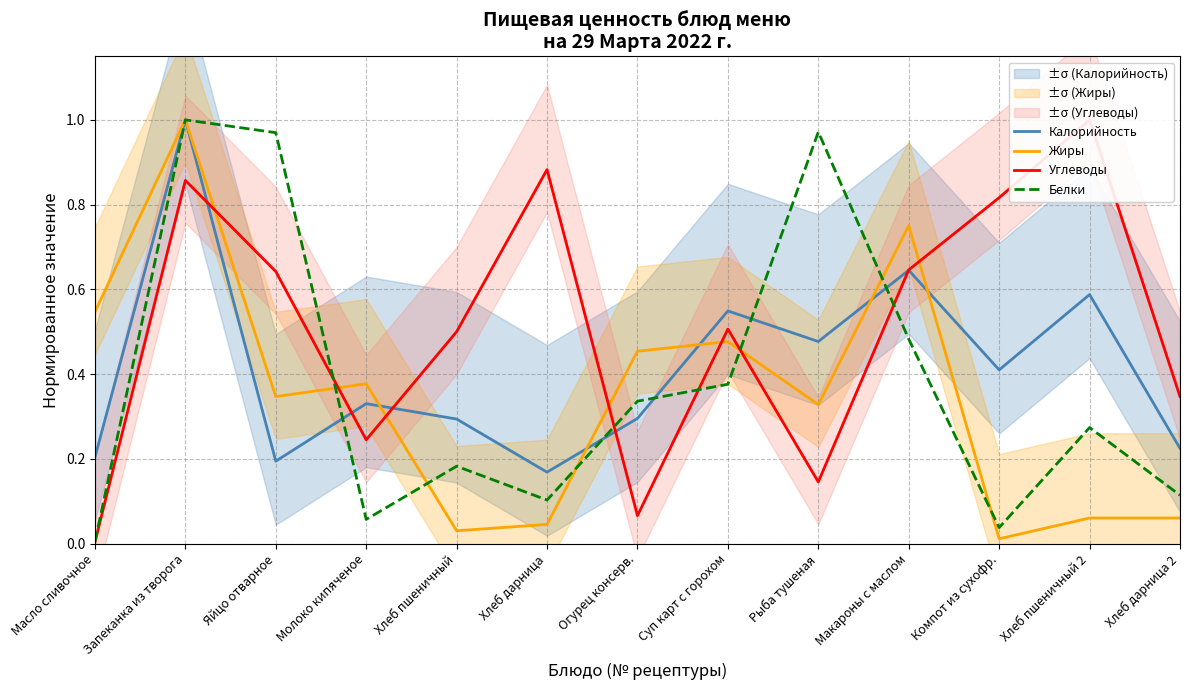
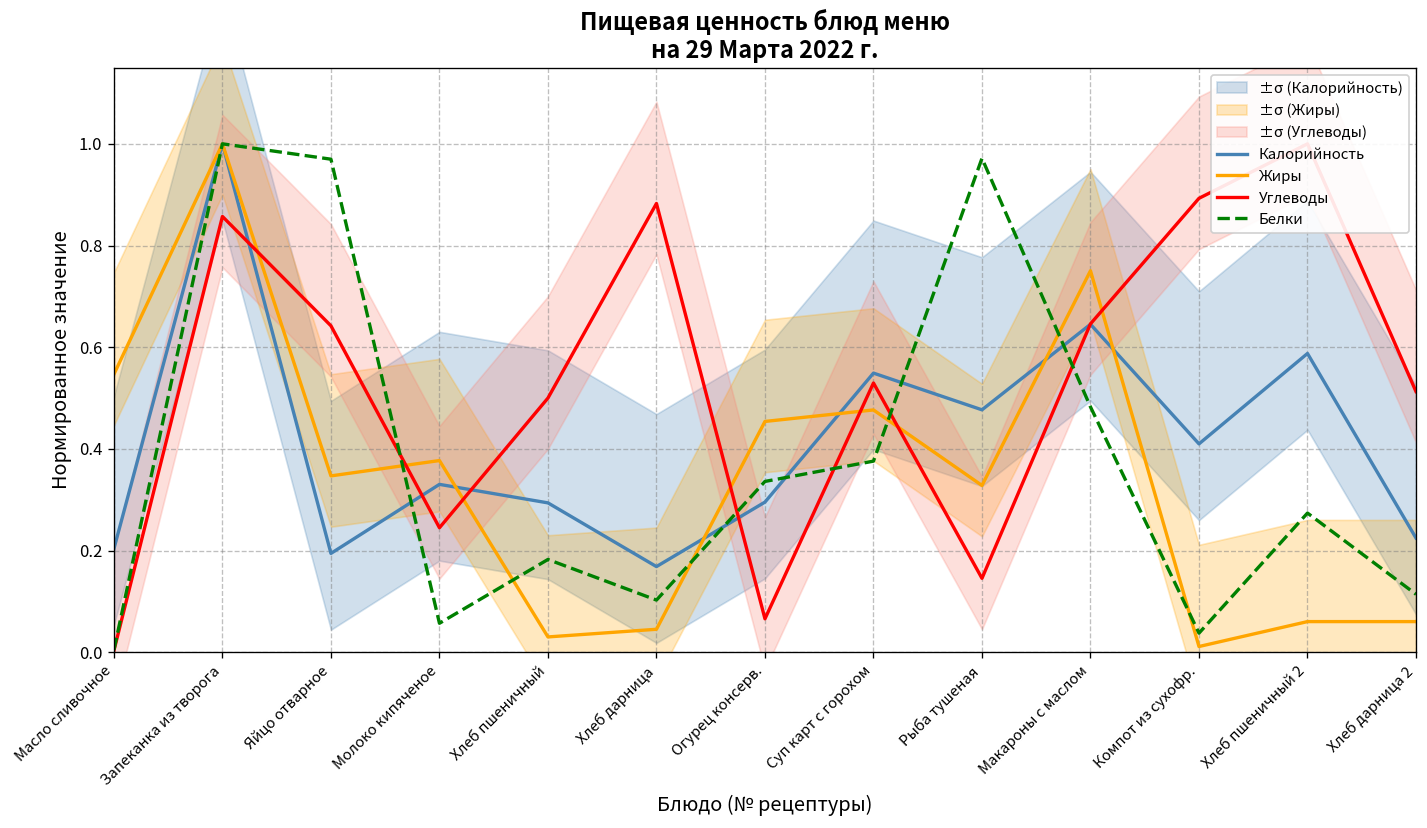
Углеводы, Суп карт с горохом: 0.51 -> 0.53
Углеводы, Компот из сухофр.: 0.82 -> 0.89
Углеводы, Хлеб дарница 2: 0.35 -> 0.51
